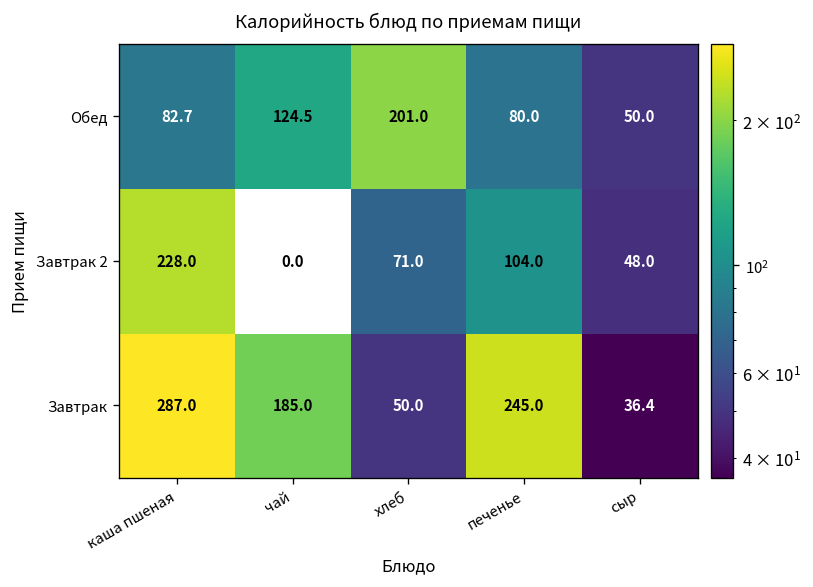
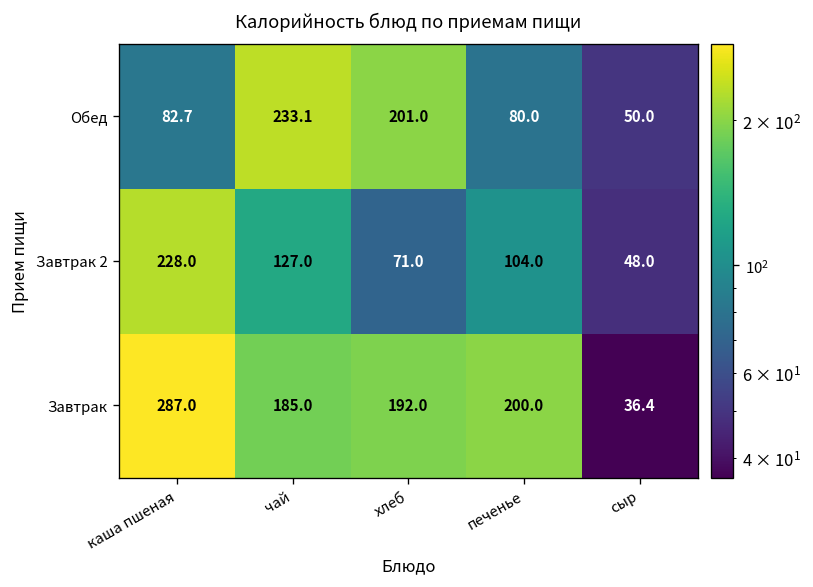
Обед, чай: 124.5 -> 233.1
Завтрак 2, чай: 0.0 -> 127.0
Завтрак, хлеб: 50.0 -> 192.0
Завтрак, печенье: 245.0 -> 200.0
